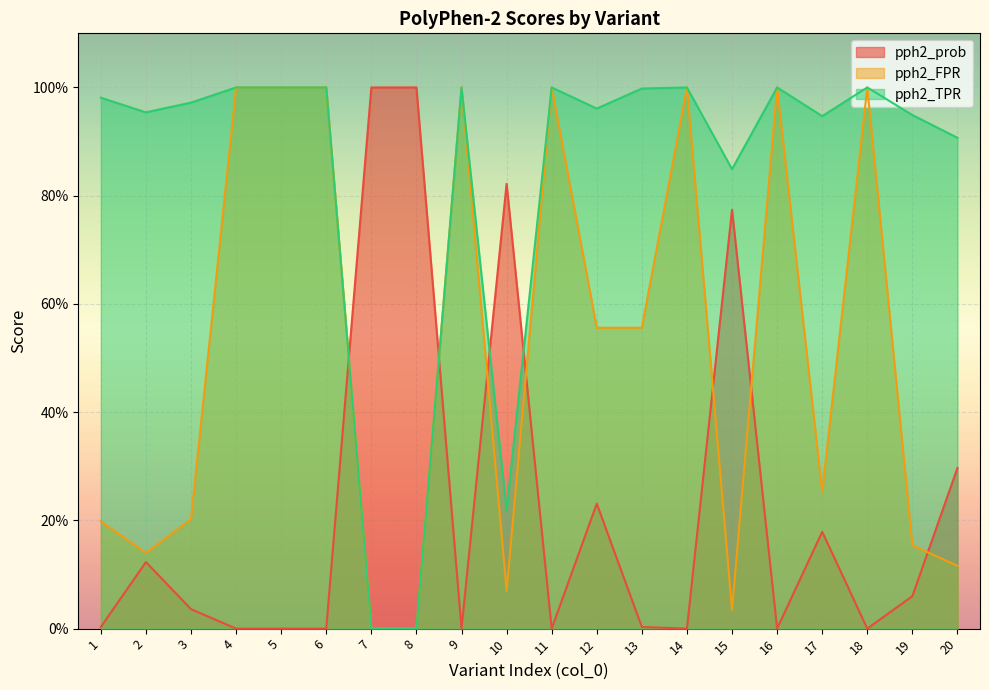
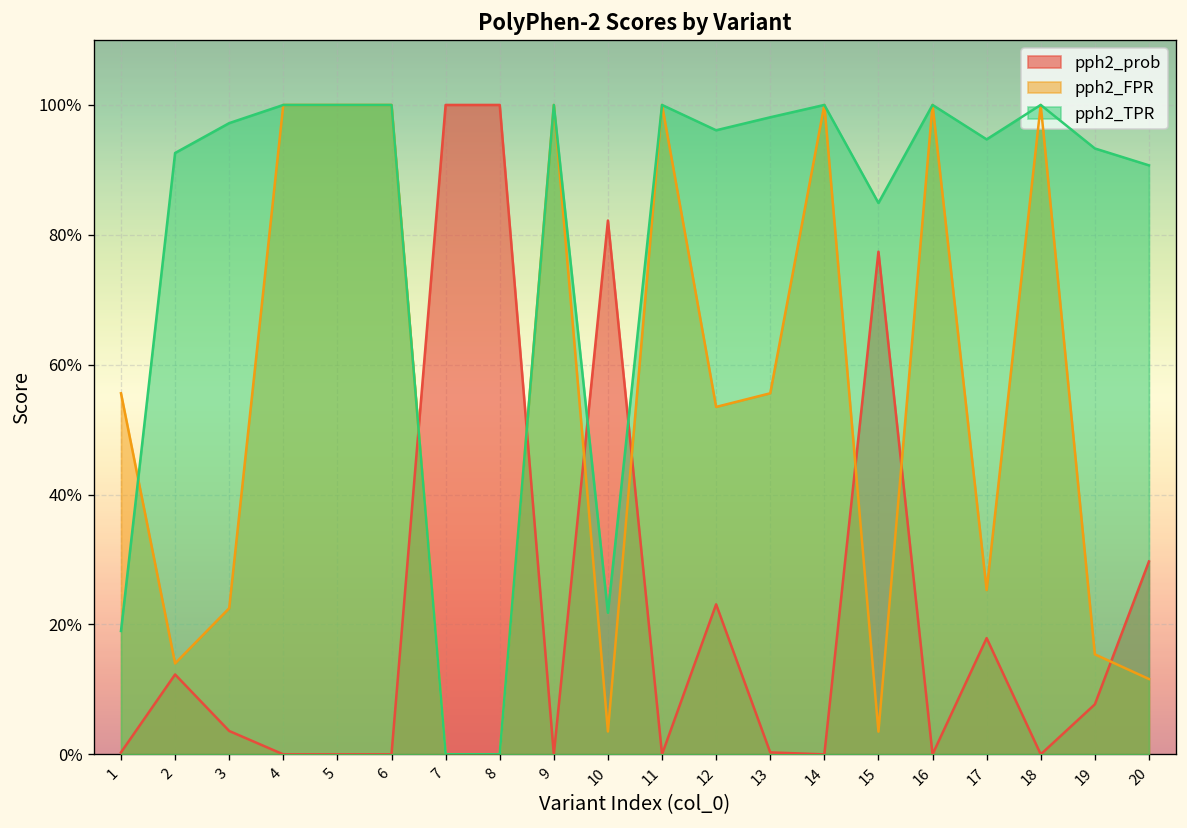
pph2_FPR, 1: 20% -> 56%
pph2_TPR, 1: 98% -> 19%
pph2_TPR, 2: 95% -> 93%
pph2_FPR, 3: 20% -> 23%
pph2_FPR, 10: 7% -> 4%
pph2_FPR, 12: 56% -> 54%
pph2_TPR, 13: 100% -> 98%
pph2_prob, 19: 6% -> 8%
pph2_TPR, 19: 95% -> 93%
